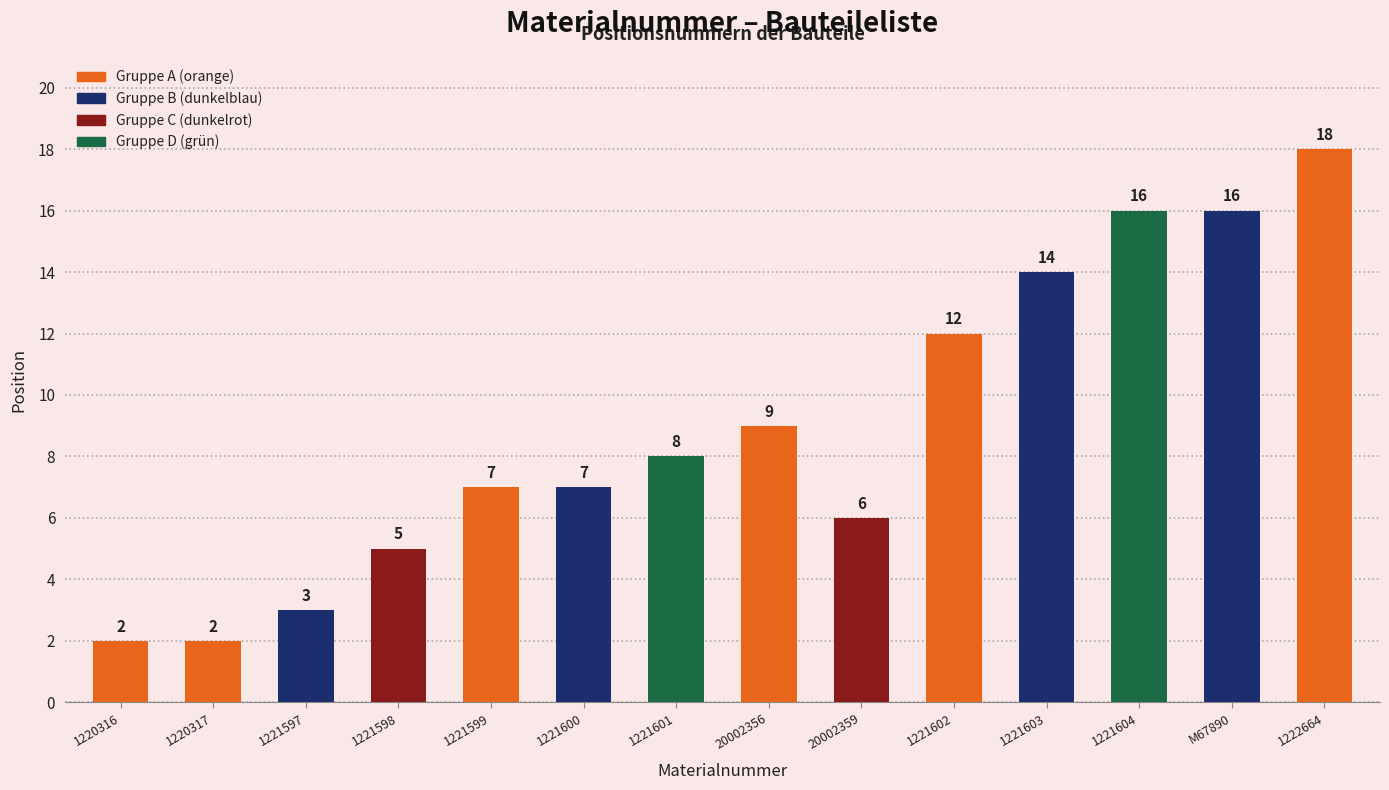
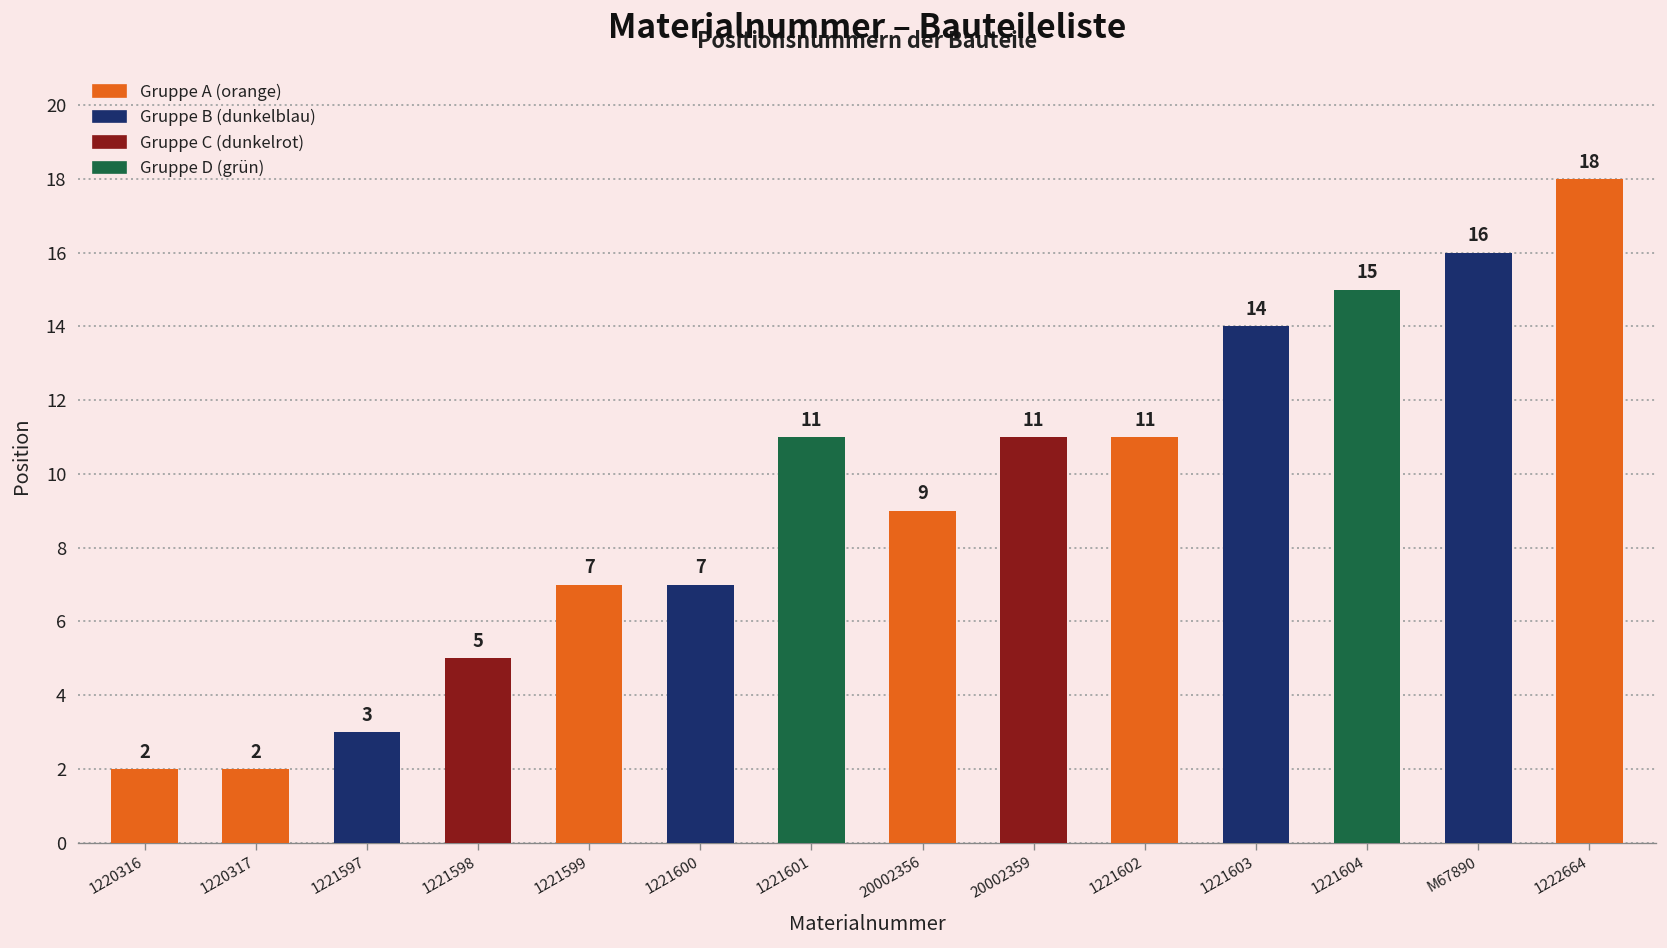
1221601: 8 -> 11
20002359: 6 -> 11
1221602: 12 -> 11
1221604: 16 -> 15
